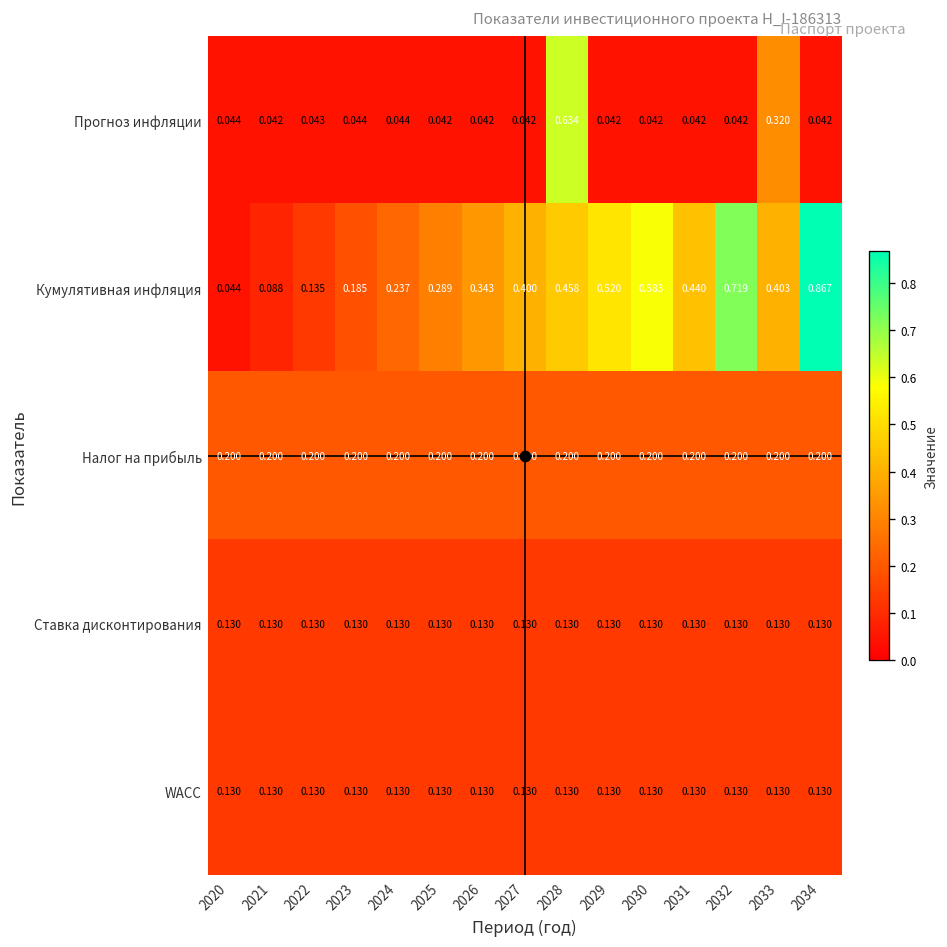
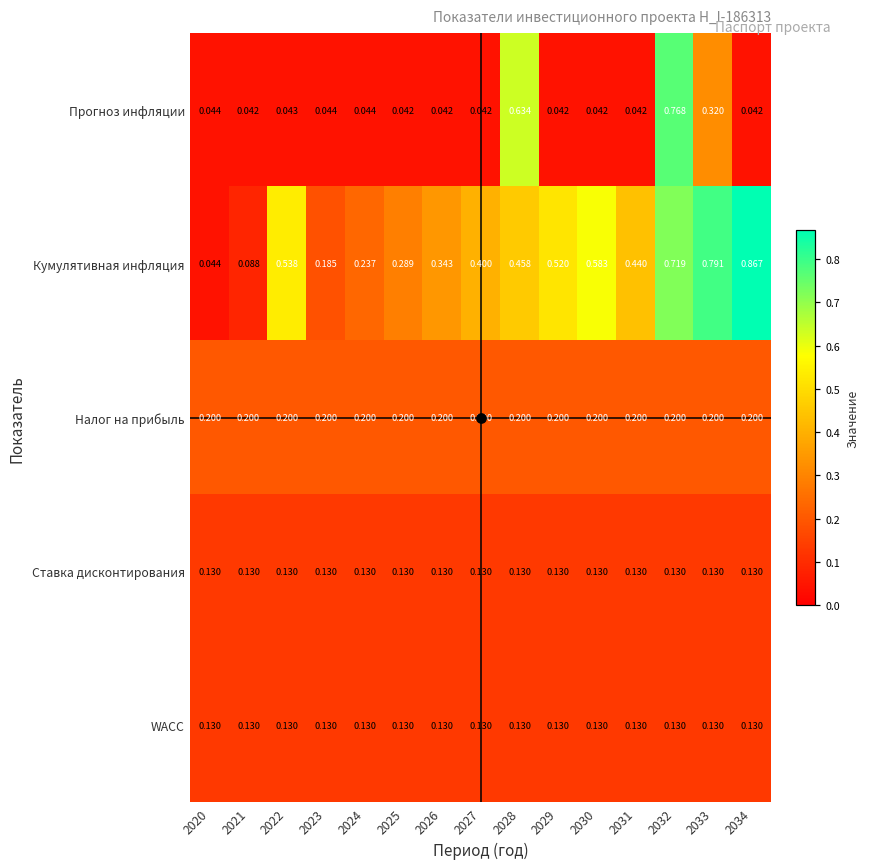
Прогноз инфляции, 2032: 0.042 -> 0.768
Кумулятивная инфляция, 2022: 0.135 -> 0.538
Кумулятивная инфляция, 2033: 0.403 -> 0.791
